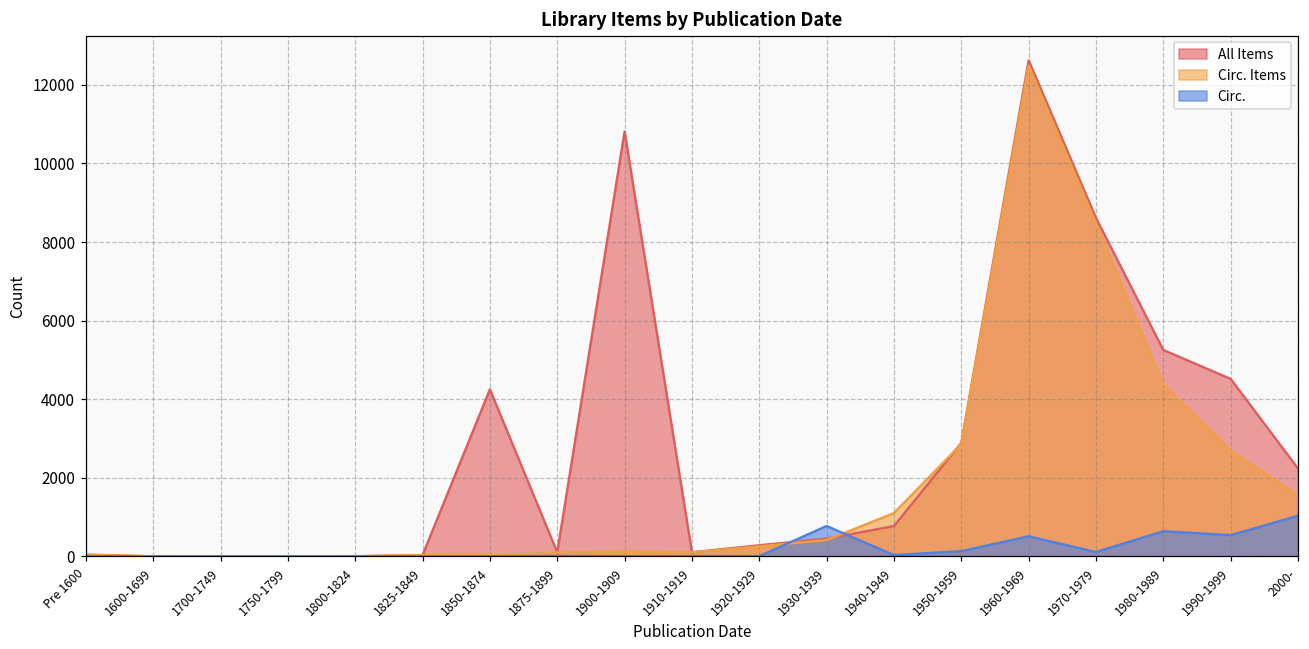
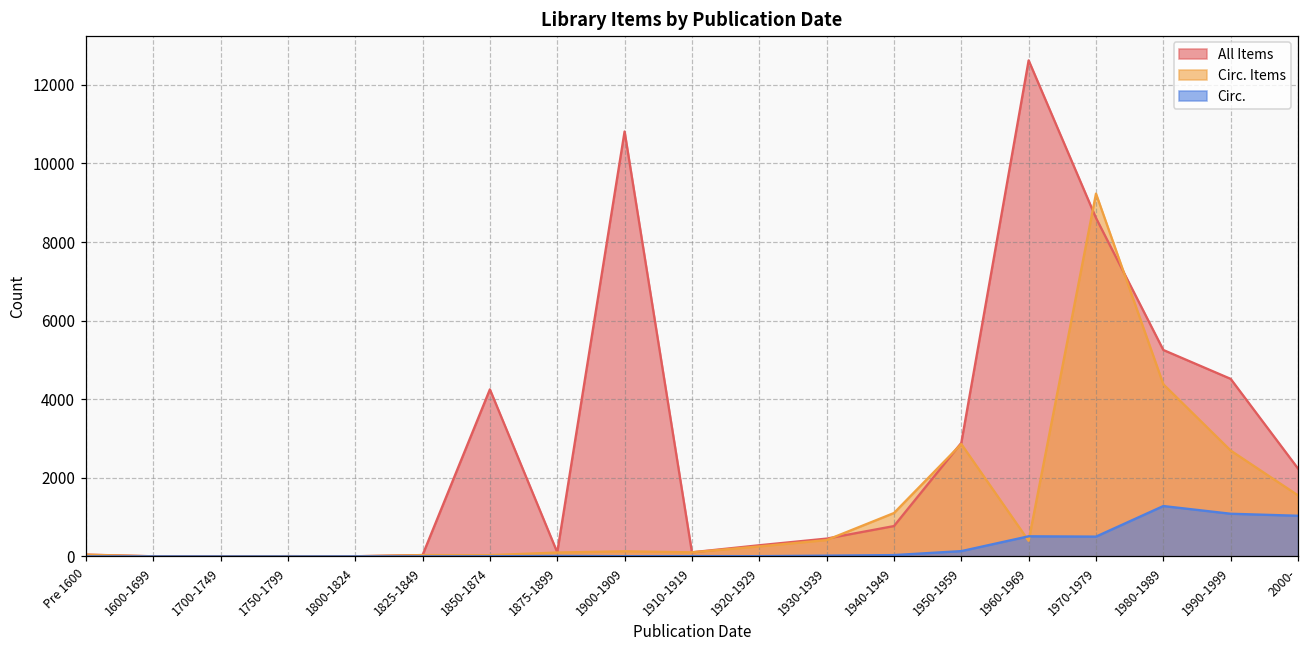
Circ., 1930-1939: 800 -> 0
Circ. Items, 1960-1969: 12500 -> 400
Circ. Items, 1970-1979: 8500 -> 9200
Circ., 1970-1979: 100 -> 500
Circ., 1980-1989: 600 -> 1300
Circ., 1990-1999: 500 -> 1100
